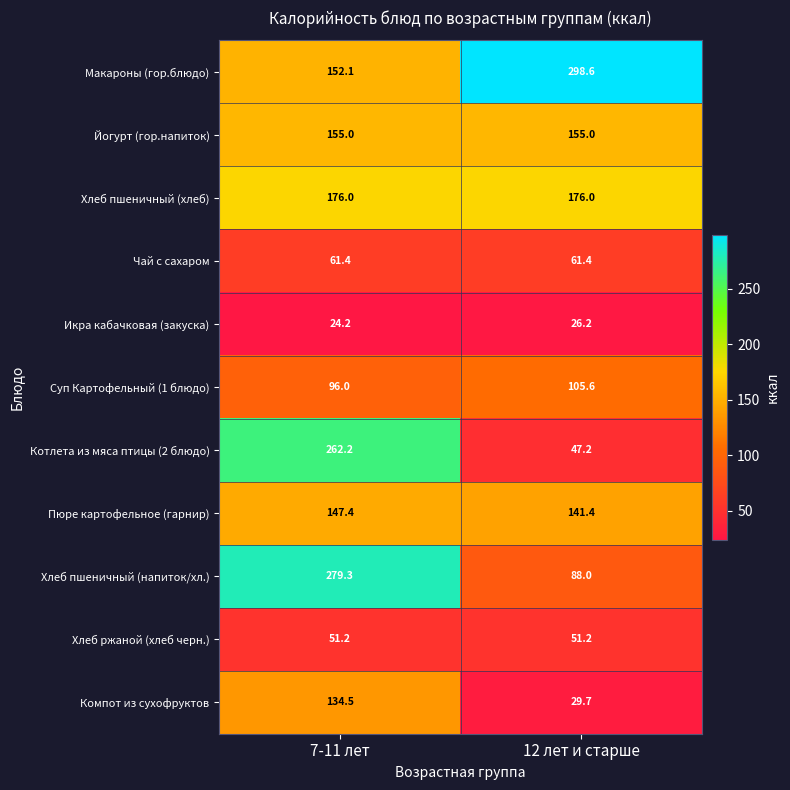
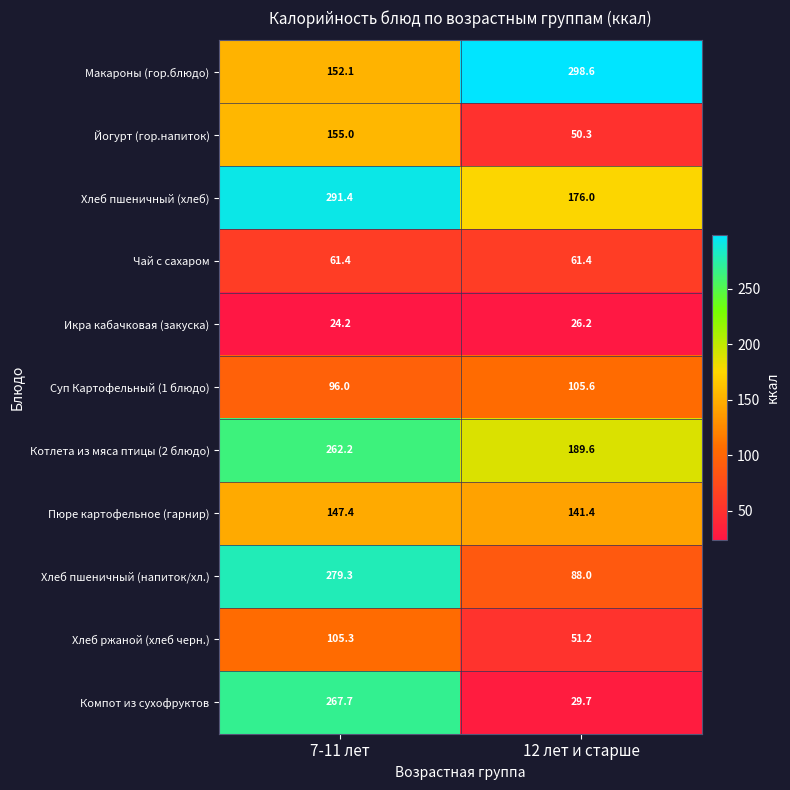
Йогурт (гор.напиток), 12 лет и старше: 155.0 -> 50.3
Хлеб пшеничный (хлеб), 7-11 лет: 176.0 -> 291.4
Котлета из мяса птицы (2 блюдо), 12 лет и старше: 47.2 -> 189.6
Хлеб ржаной (хлеб черн.), 7-11 лет: 51.2 -> 105.3
Компот из сухофруктов, 7-11 лет: 134.5 -> 267.7
